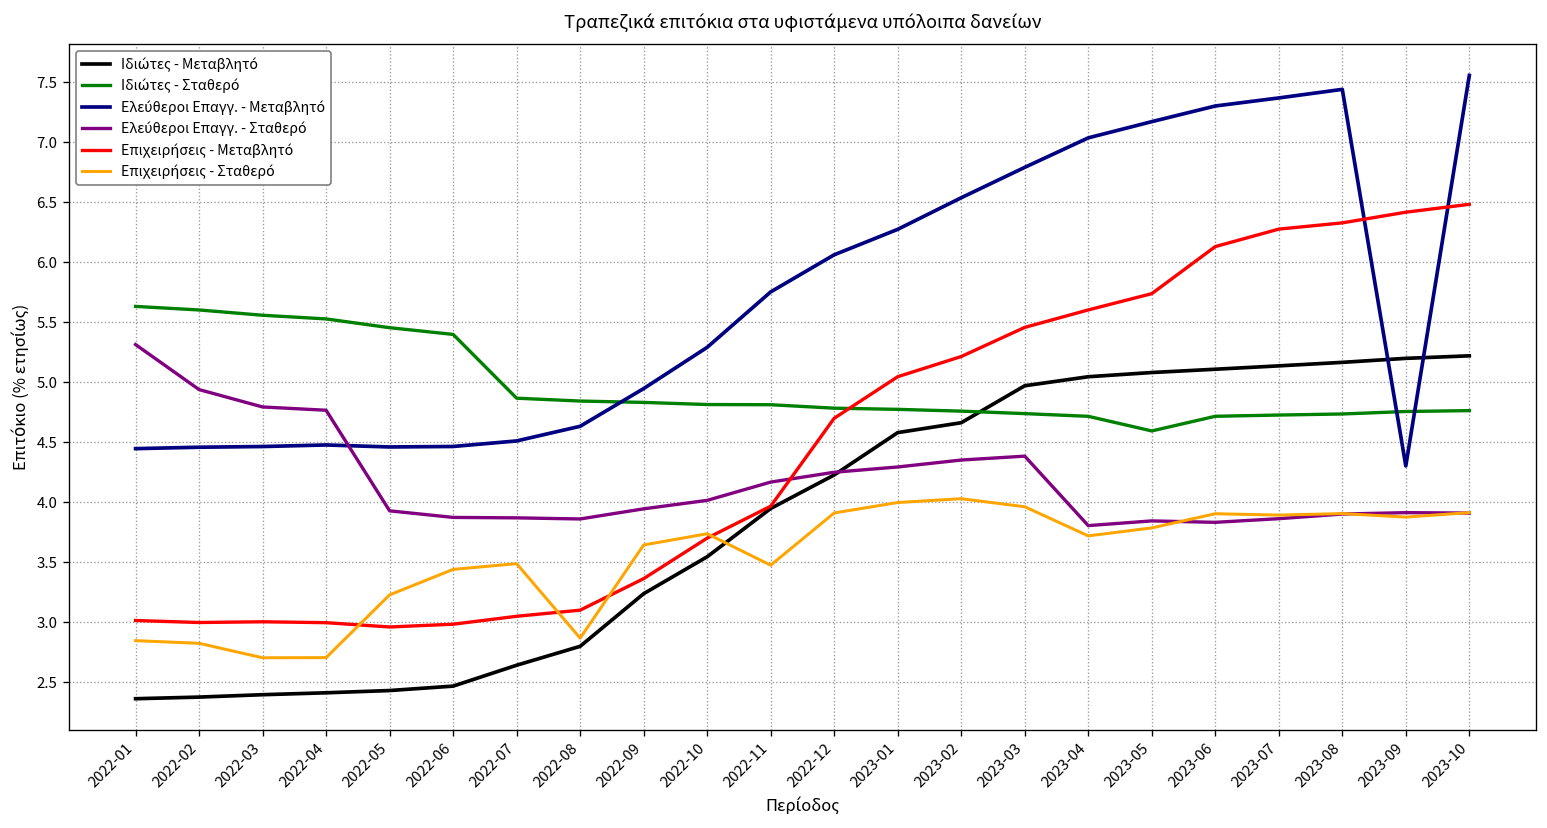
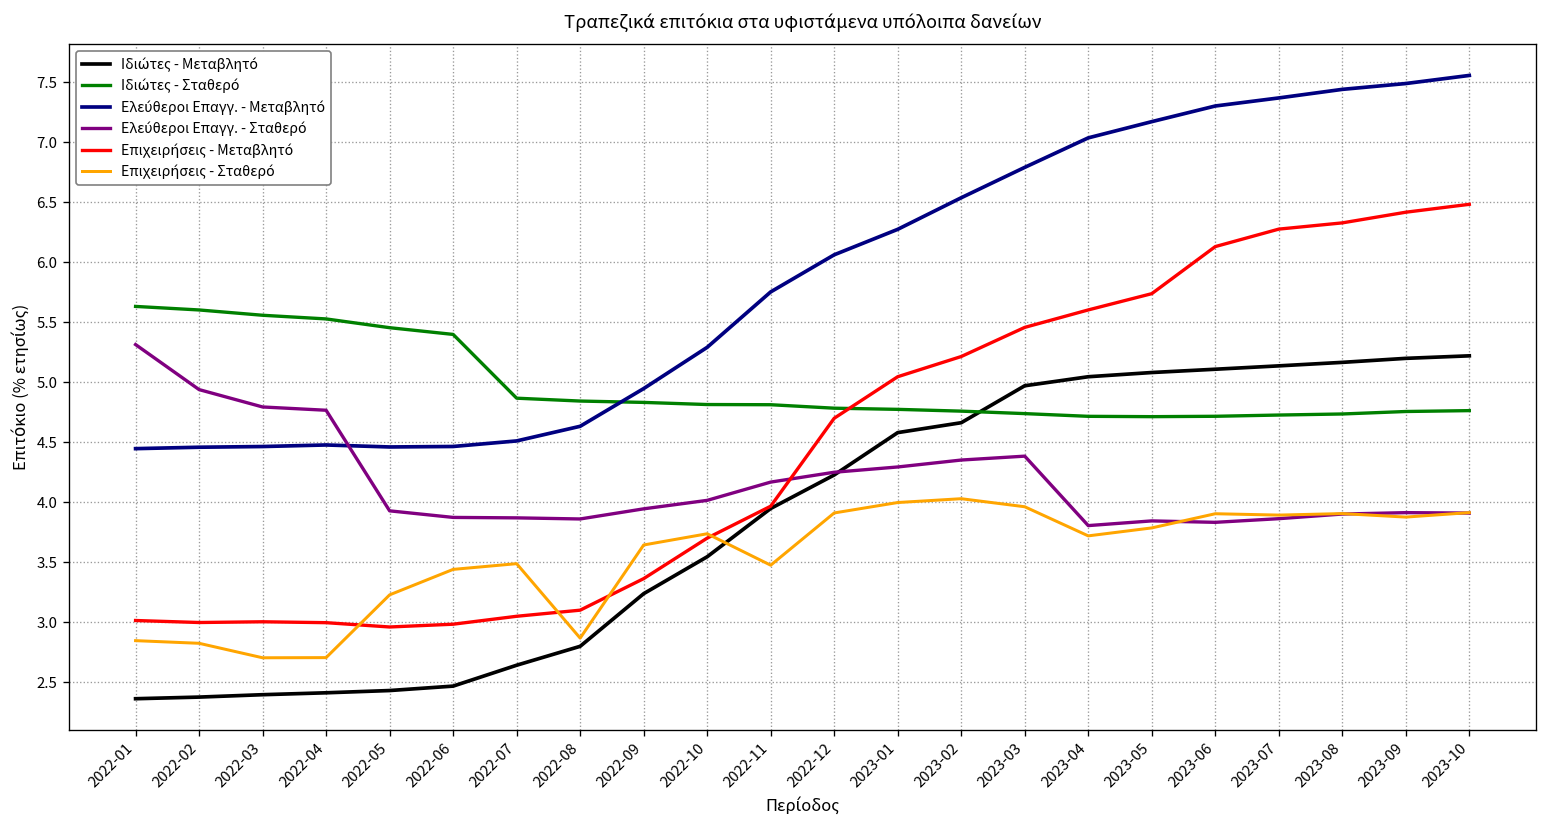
Ιδιώτες - Σταθερό, 2023-05: 4.6 -> 4.7
Ελεύθεροι Επαγγ. - Μεταβλητό, 2023-09: 4.3 -> 7.5
